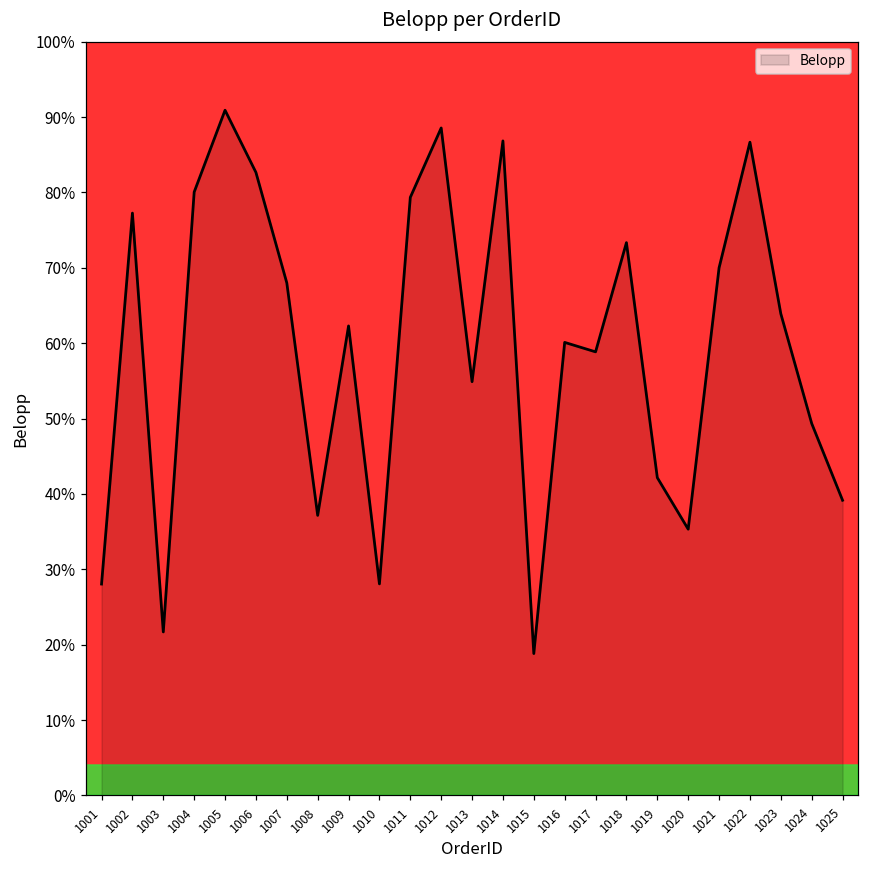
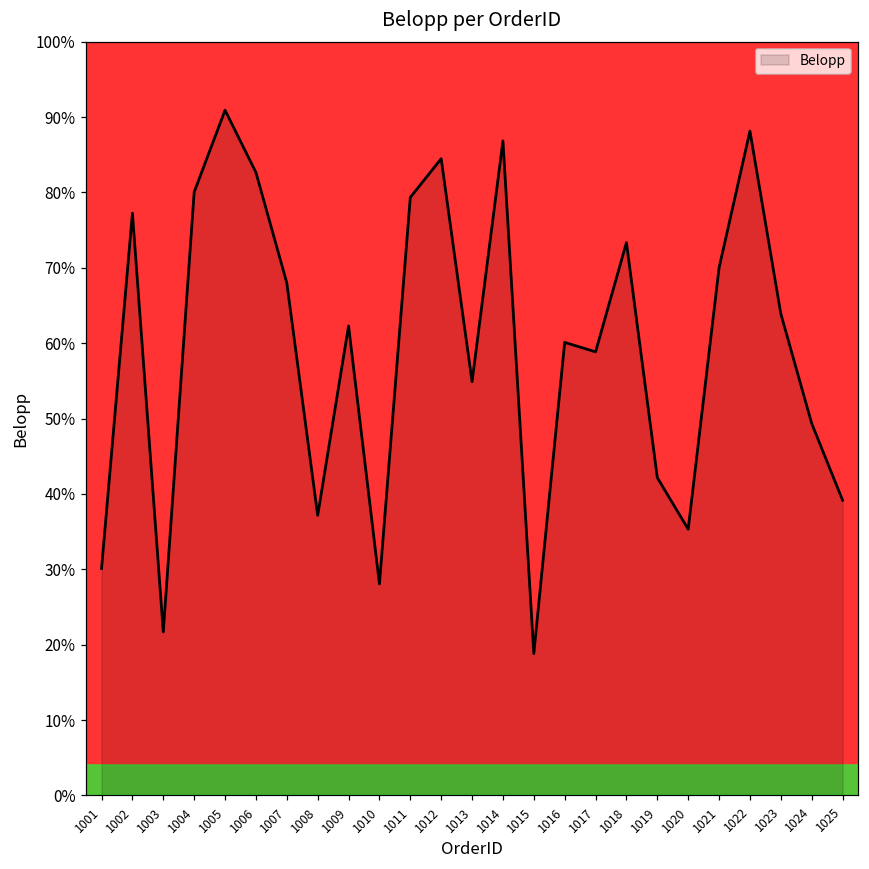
1001: 28% -> 30%
1012: 89% -> 84%
1022: 87% -> 88%
